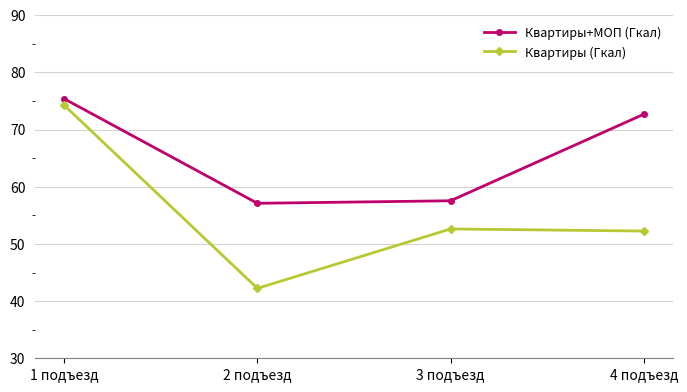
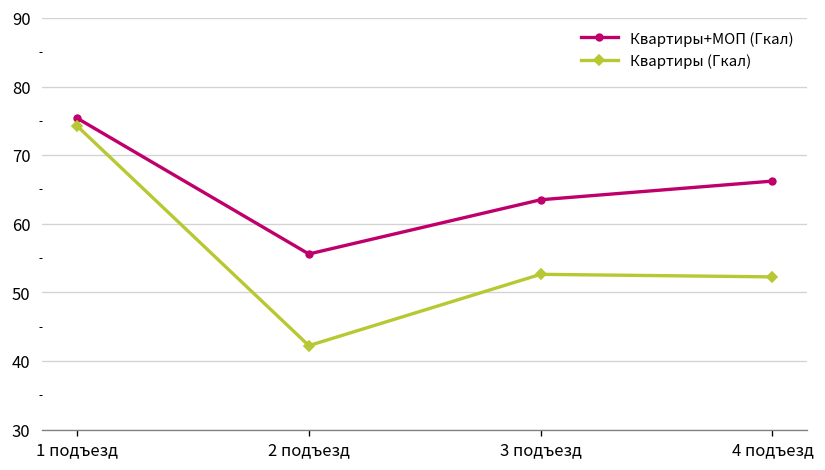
Квартиры+МОП (Гкал), 2 подъезд: 57 -> 56
Квартиры+МОП (Гкал), 3 подъезд: 58 -> 63
Квартиры+МОП (Гкал), 4 подъезд: 73 -> 66
